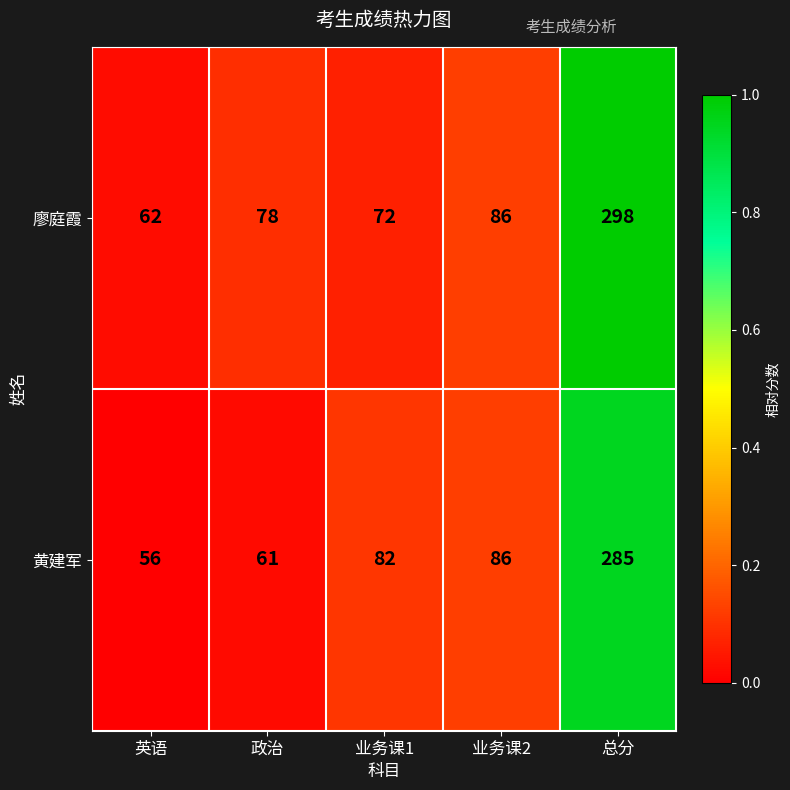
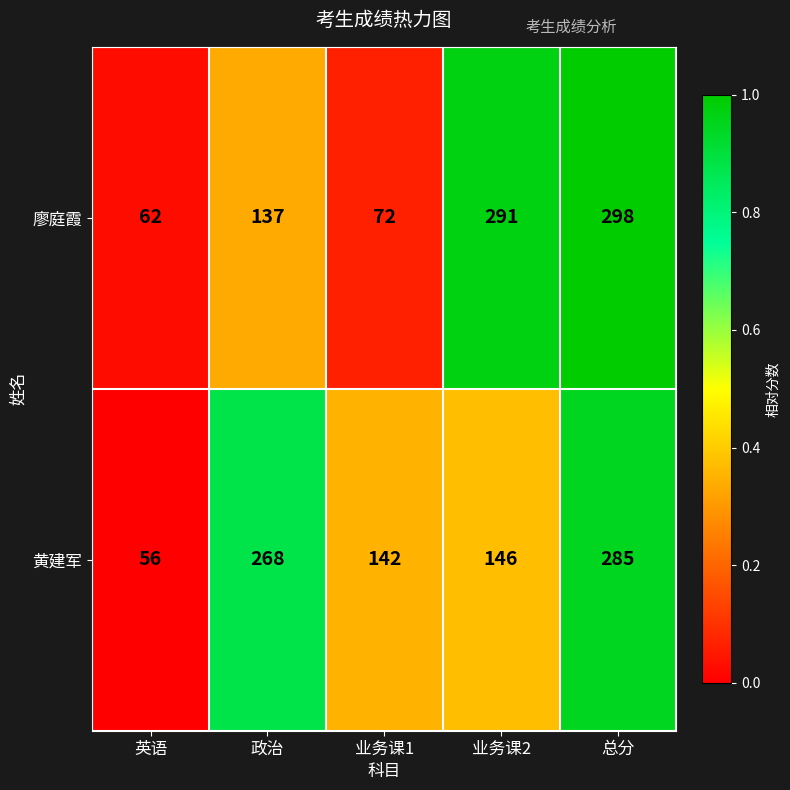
廖庭霞, 政治: 78 -> 137
廖庭霞, 业务课2: 86 -> 291
黄建军, 政治: 61 -> 268
黄建军, 业务课1: 82 -> 142
黄建军, 业务课2: 86 -> 146
